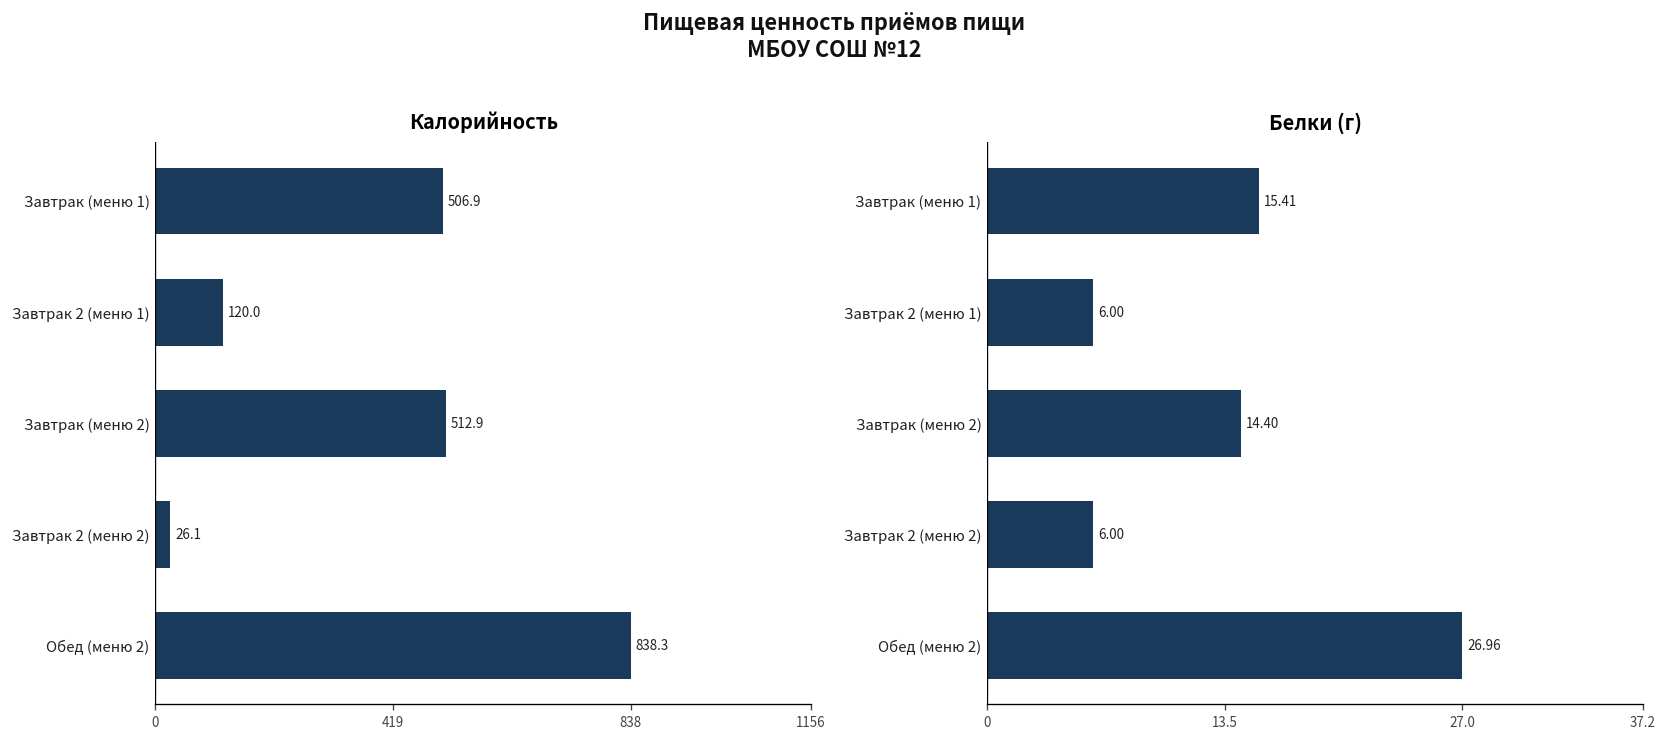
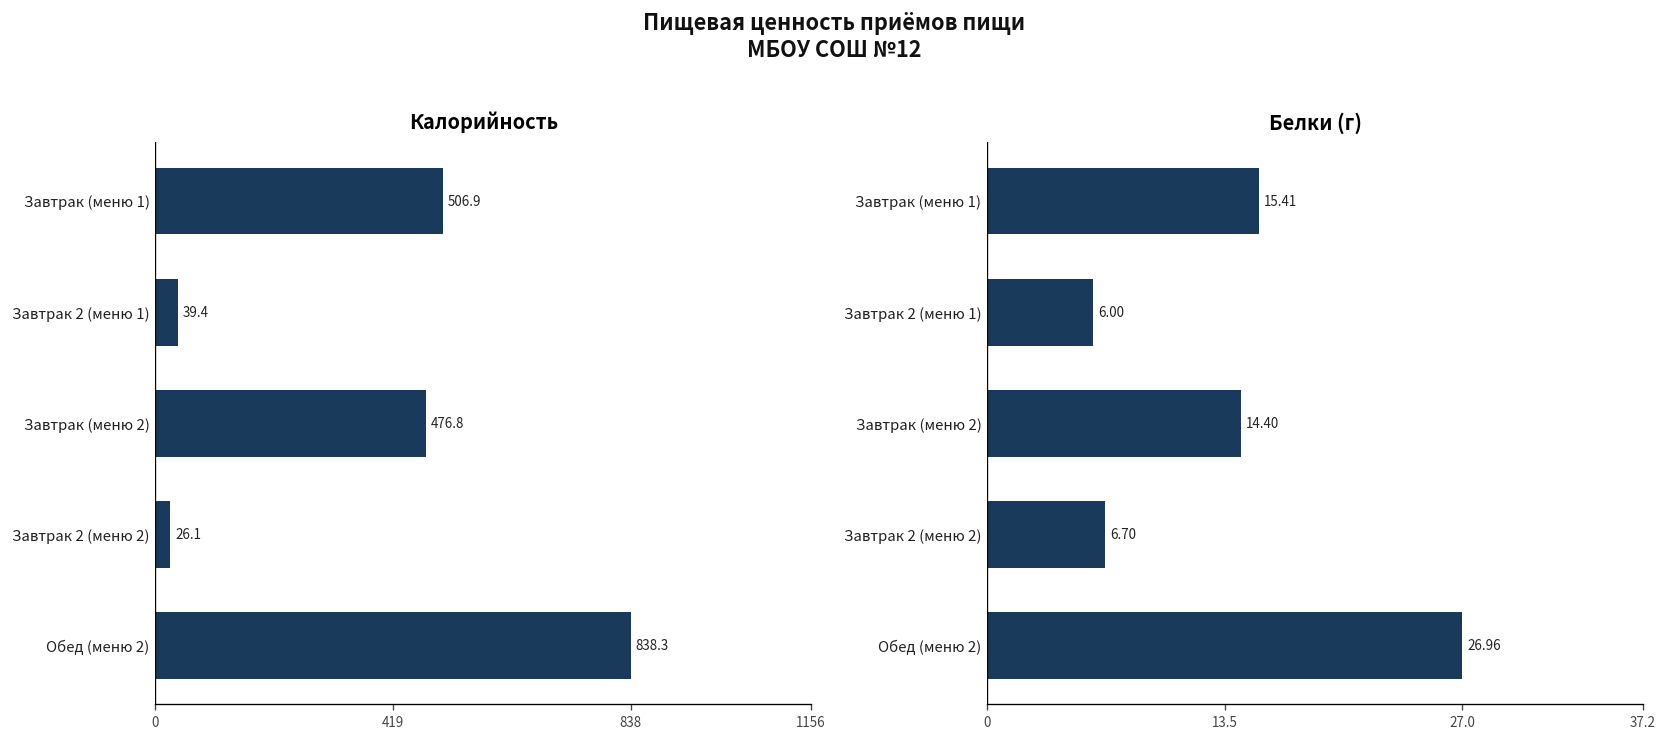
Калорийность, Завтрак 2 (меню 1): 120.0 -> 39.4
Калорийность, Завтрак (меню 2): 512.9 -> 476.8
Белки (г), Завтрак 2 (меню 2): 6.00 -> 6.70
